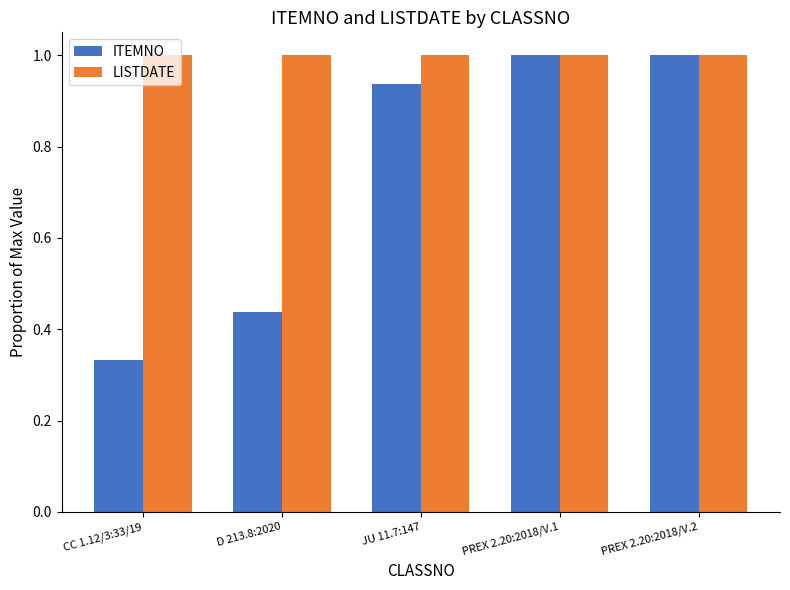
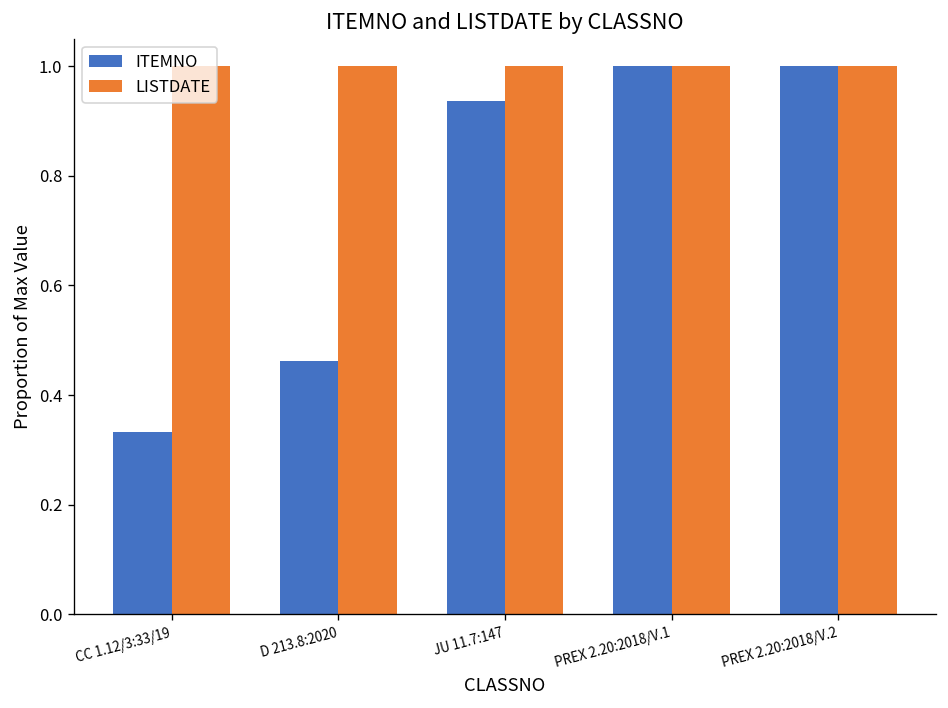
ITEMNO, D 213.8:2020: 0.44 -> 0.46
